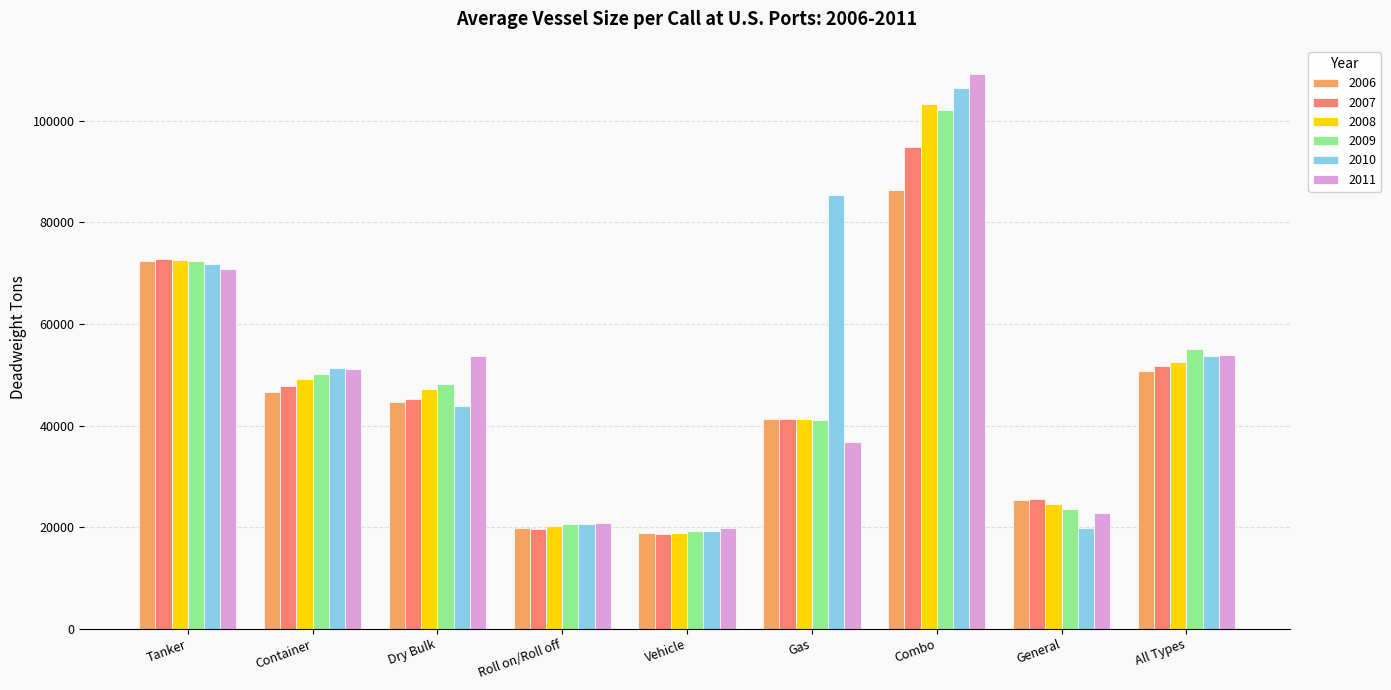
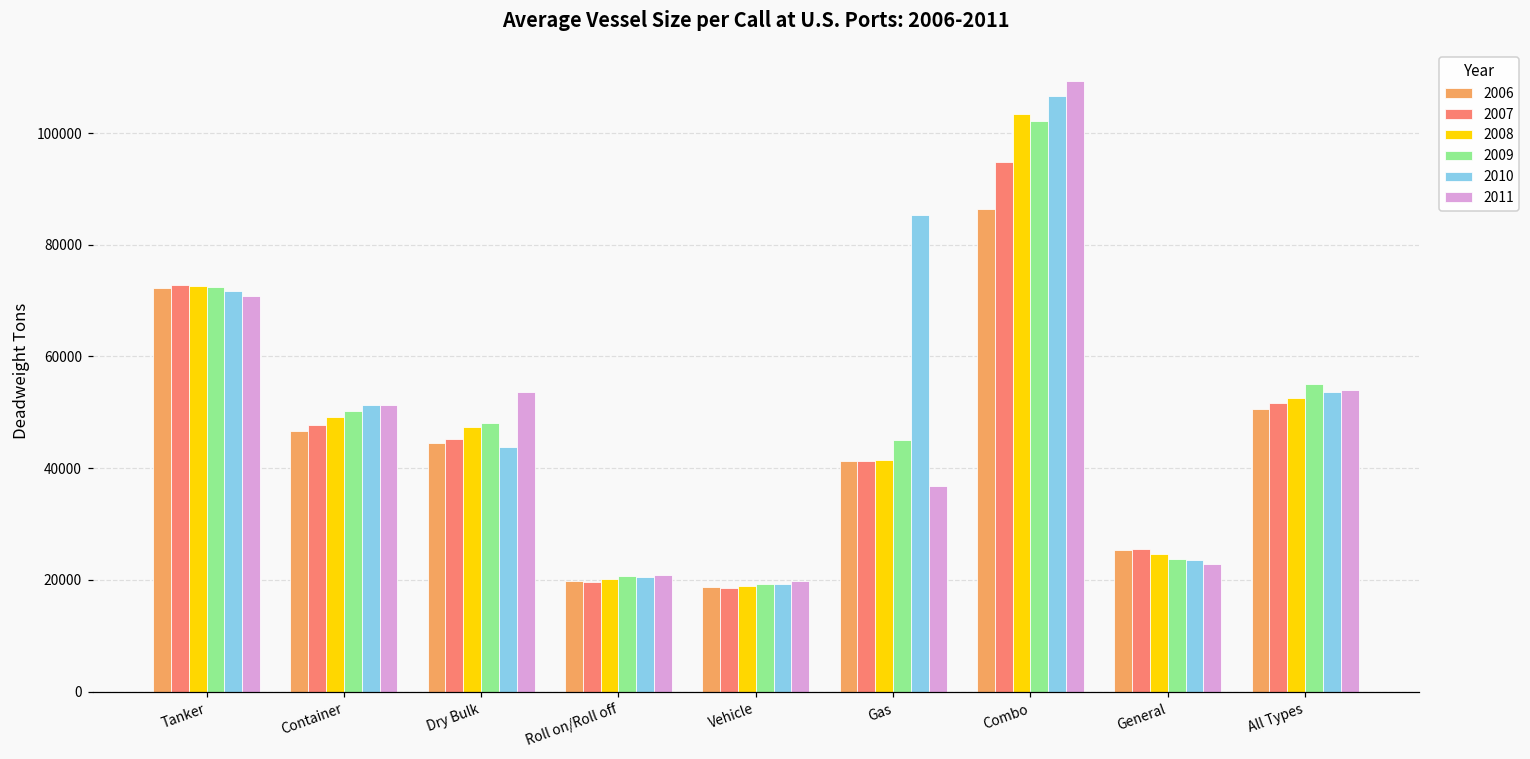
2009, Gas: 41000 -> 45000
2010, General: 20000 -> 24000
